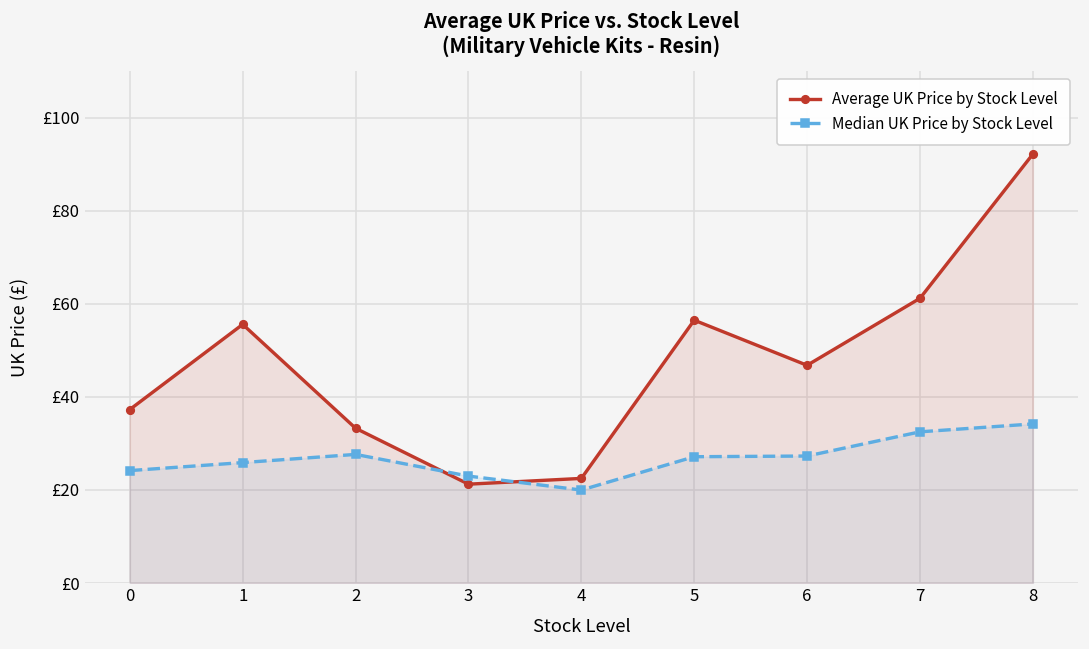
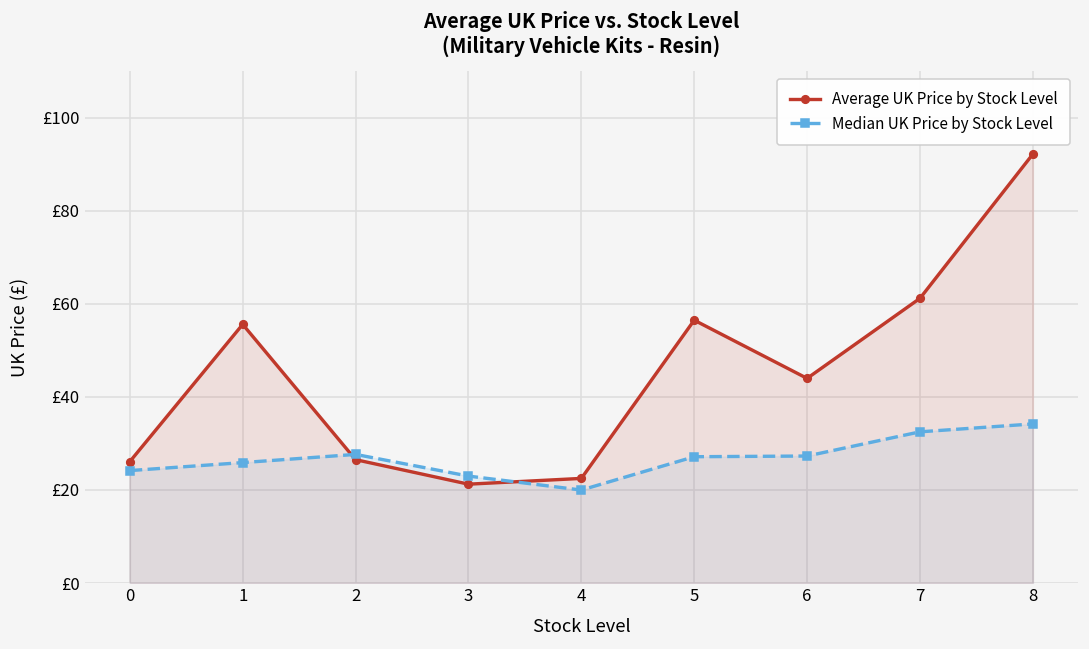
Average UK Price by Stock Level, 0: £37 -> £26
Average UK Price by Stock Level, 2: £33 -> £27
Average UK Price by Stock Level, 6: £47 -> £44
